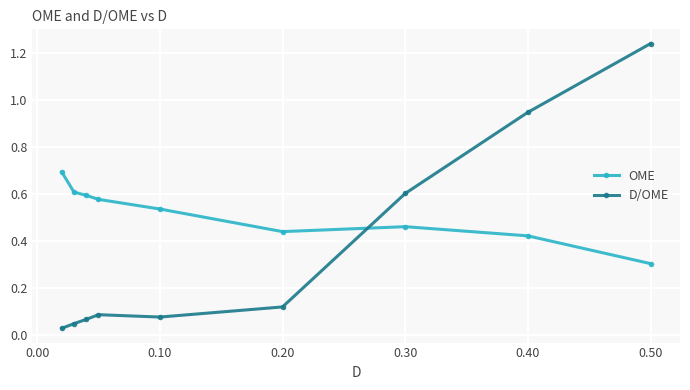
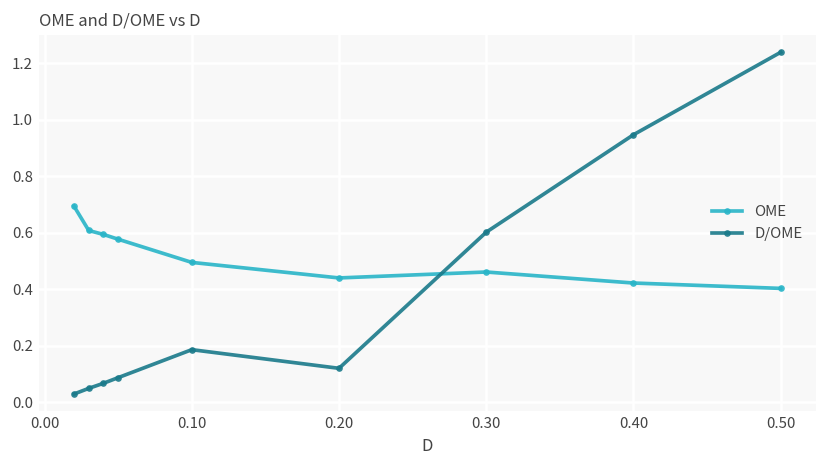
OME, 0.10: 0.54 -> 0.50
D/OME, 0.10: 0.08 -> 0.19
OME, 0.50: 0.30 -> 0.40
